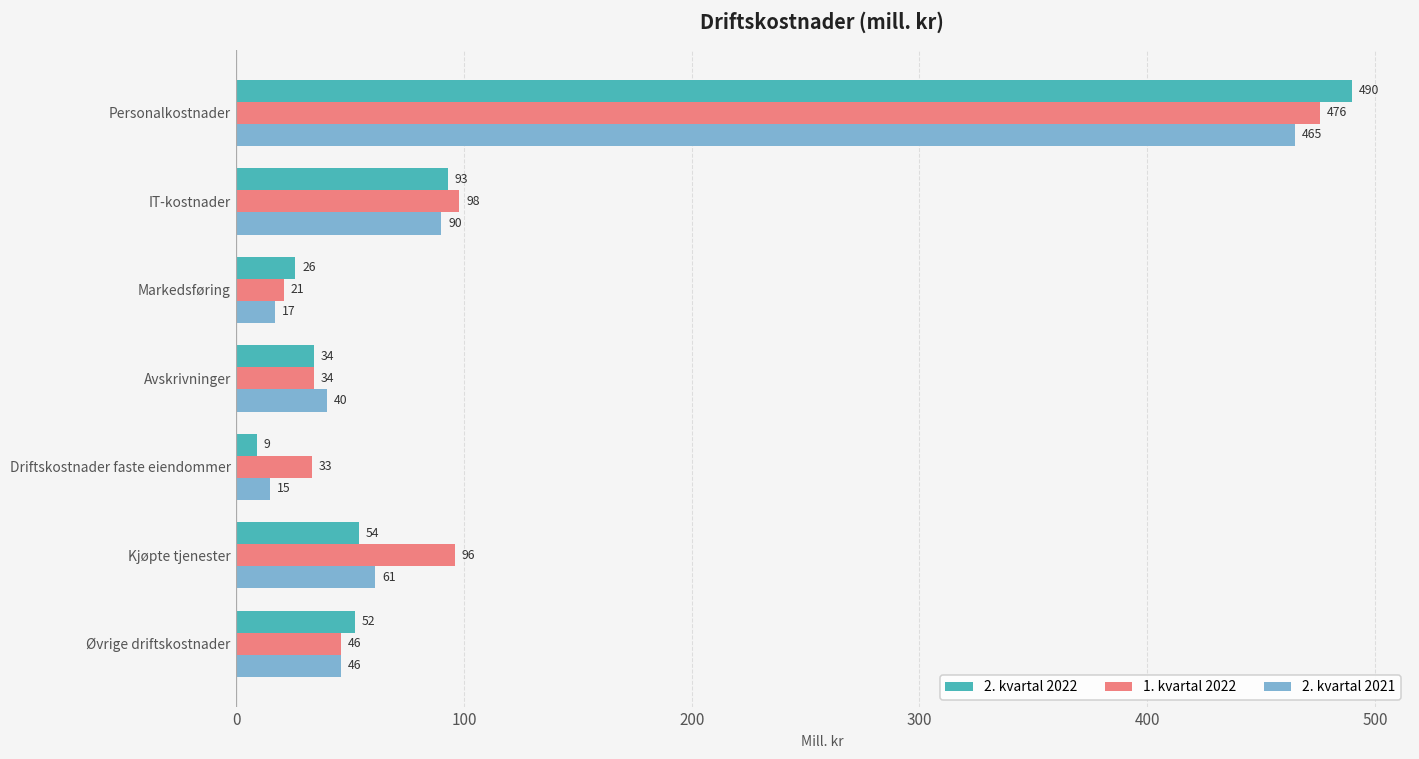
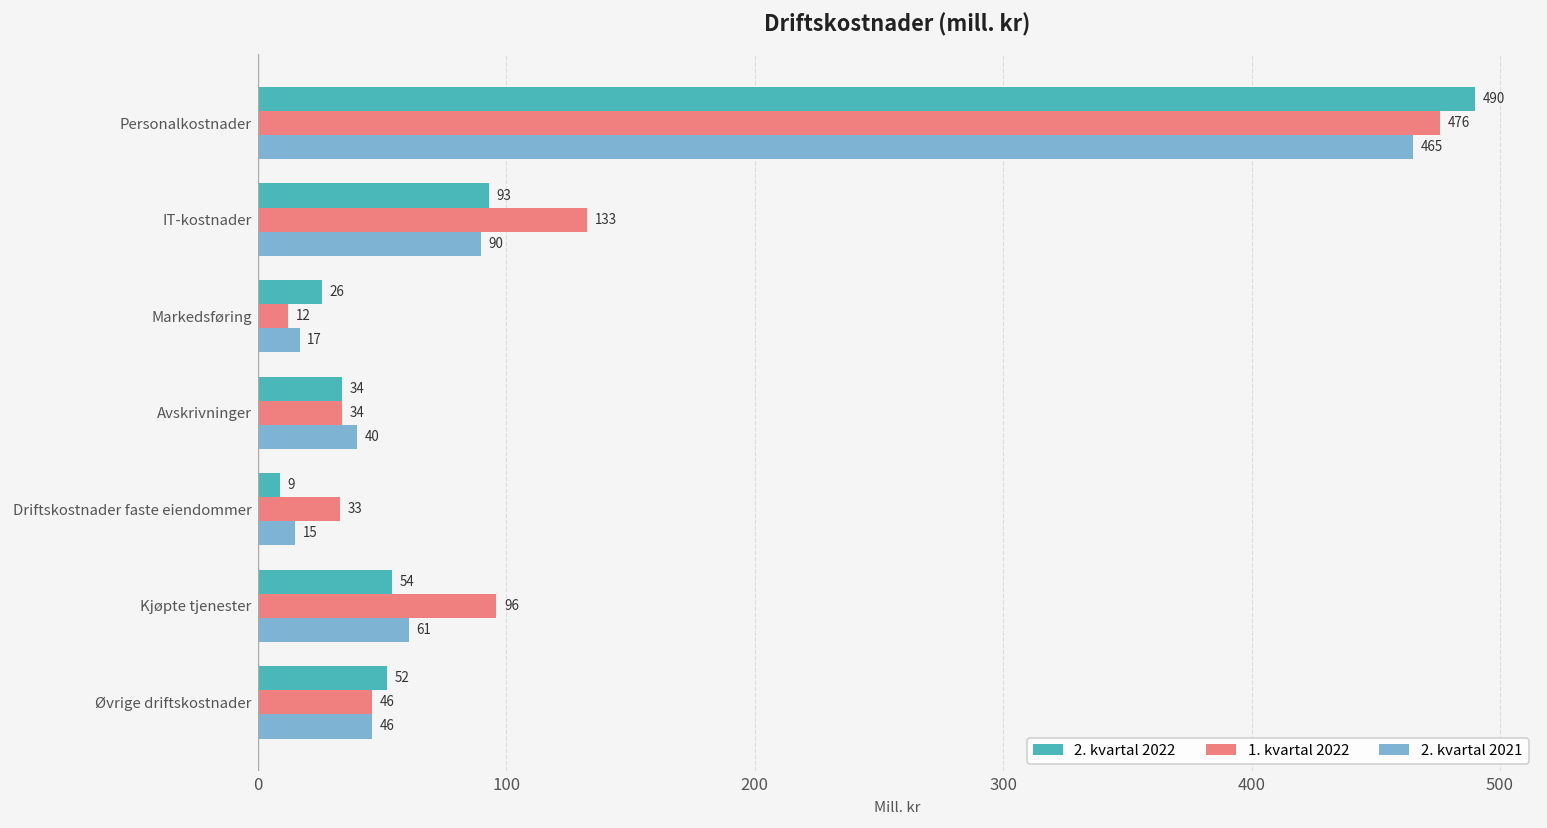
1. kvartal 2022, IT-kostnader: 98 -> 133
1. kvartal 2022, Markedsføring: 21 -> 12
